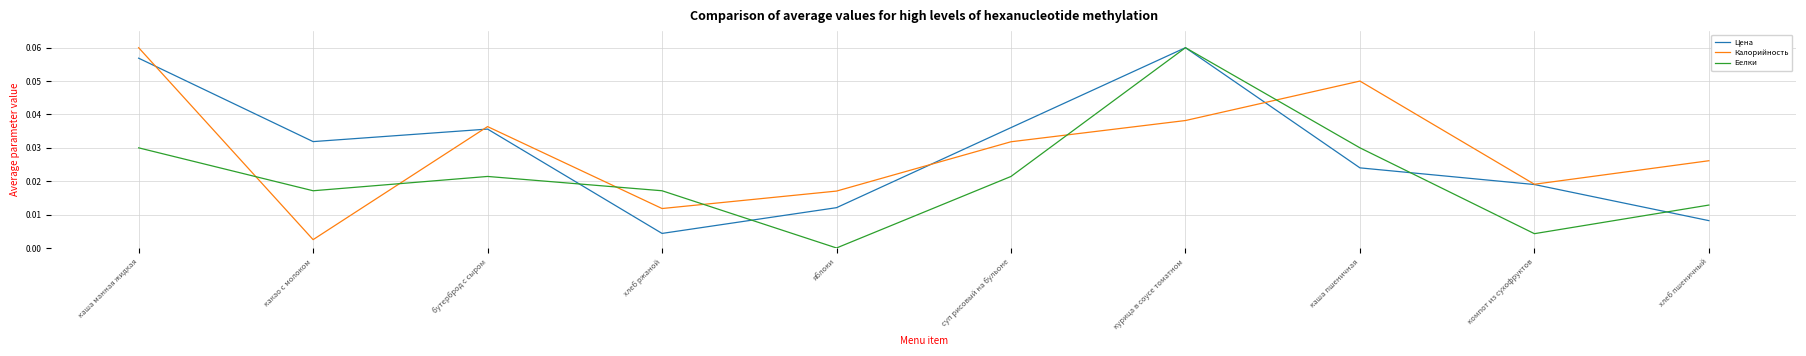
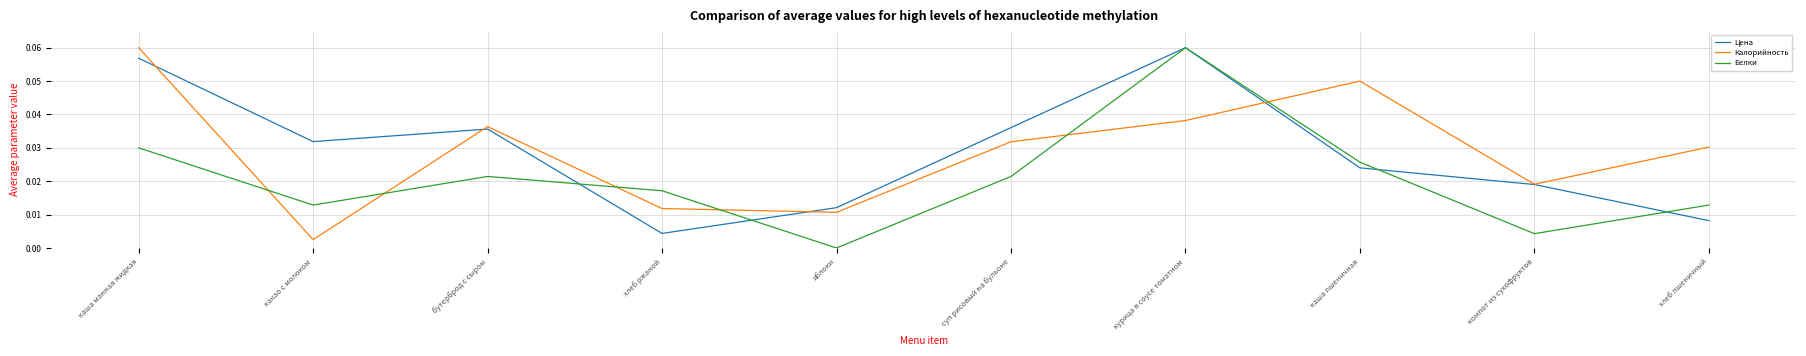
Белки, какао с молоком: 0.017 -> 0.013
Калорийность, яблоки: 0.017 -> 0.011
Белки, каша пшеничная: 0.030 -> 0.026
Калорийность, хлеб пшеничный: 0.026 -> 0.030
